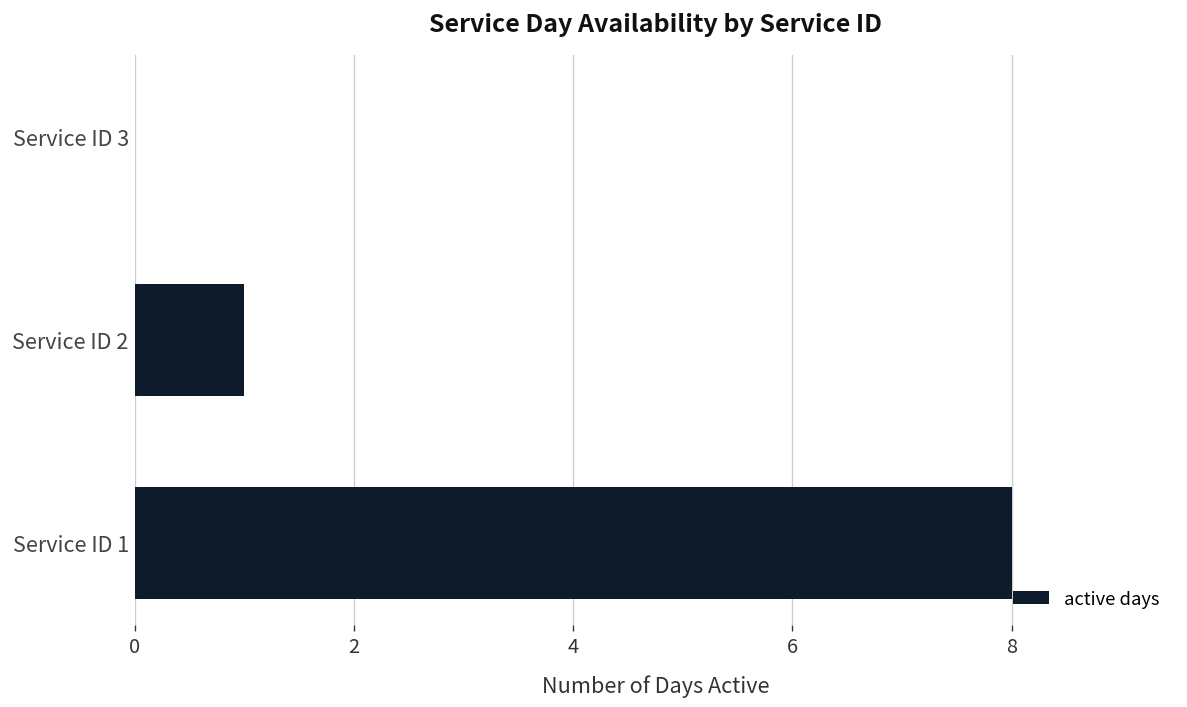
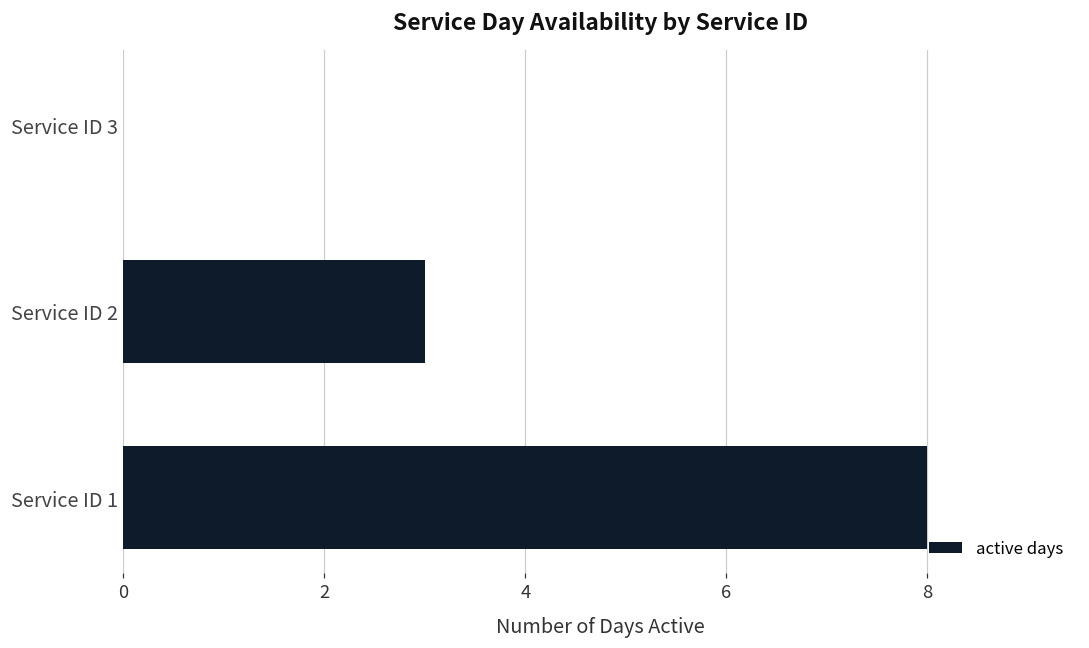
Service ID 2: 1 -> 3
